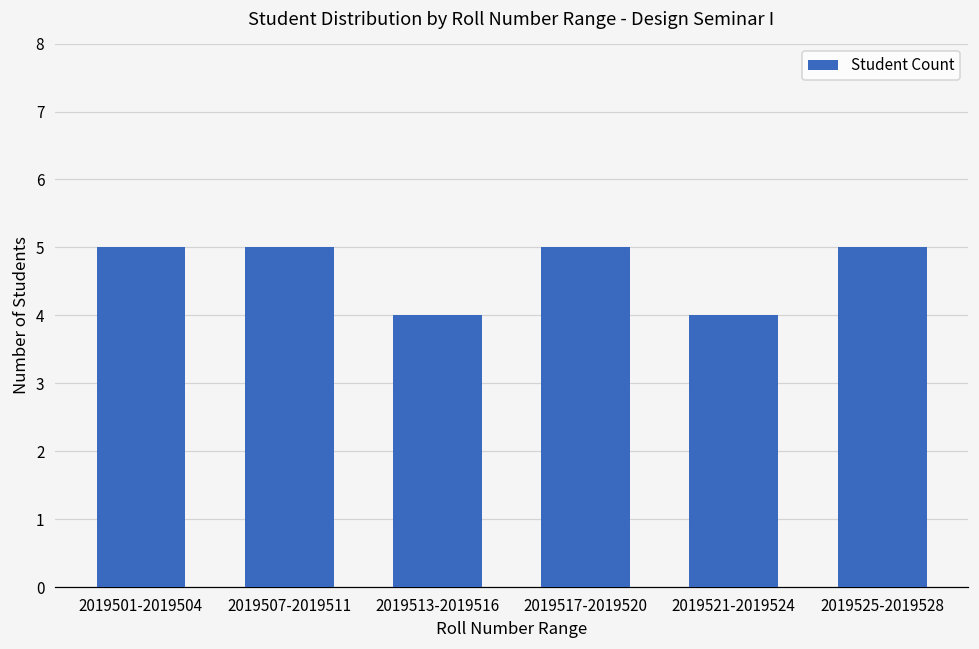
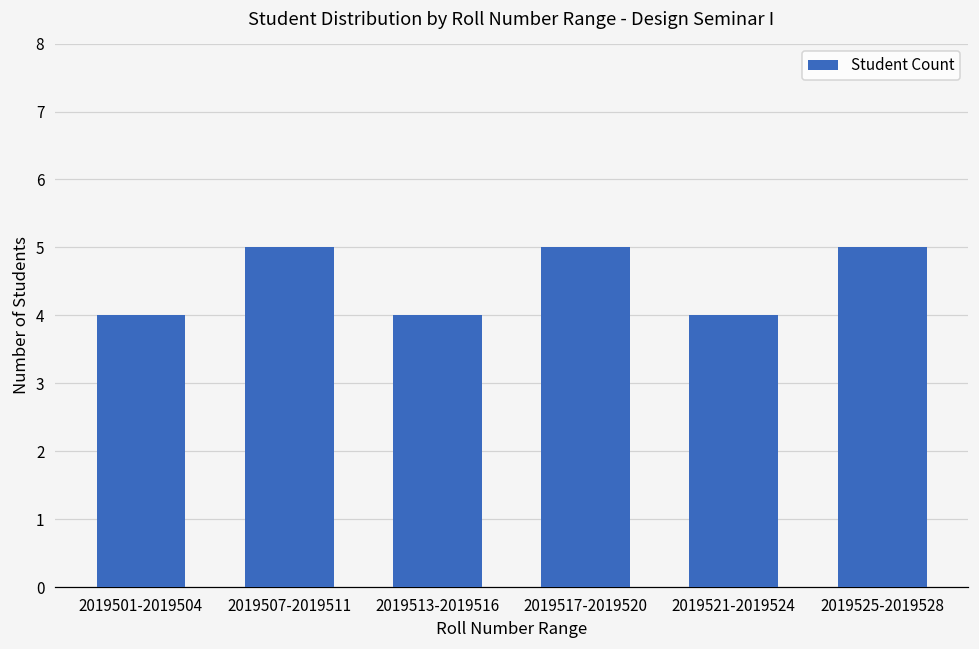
2019501-2019504: 5 -> 4
